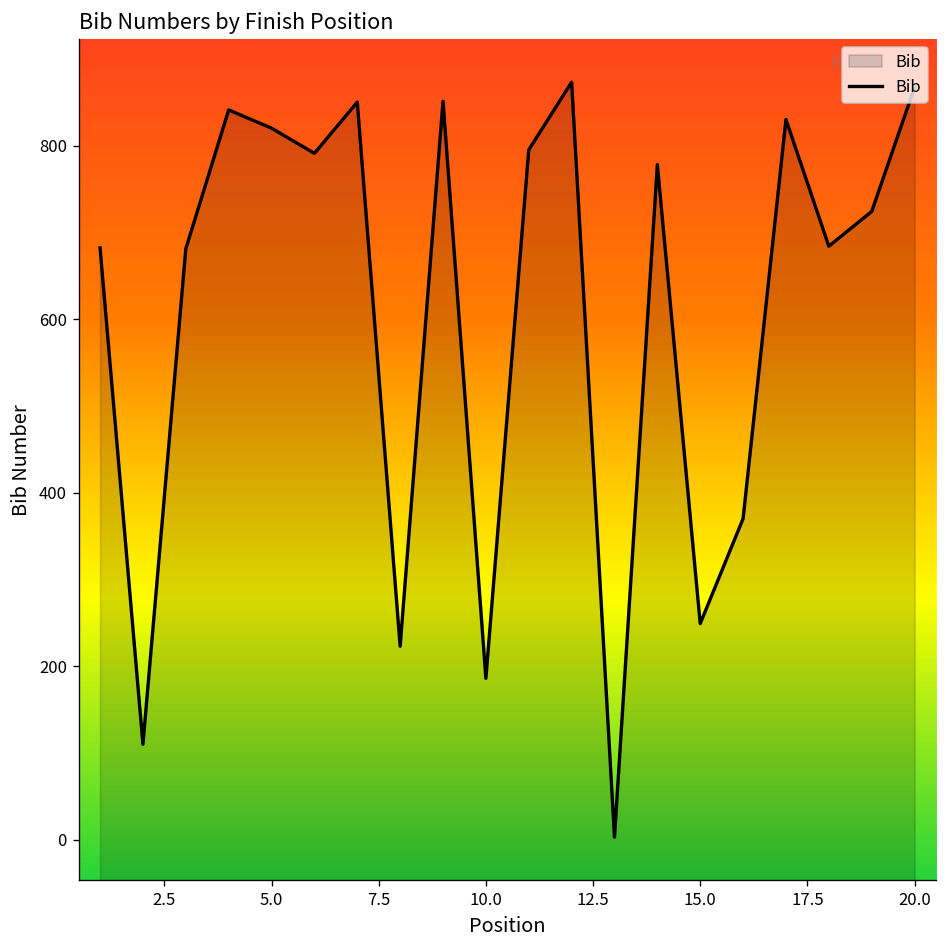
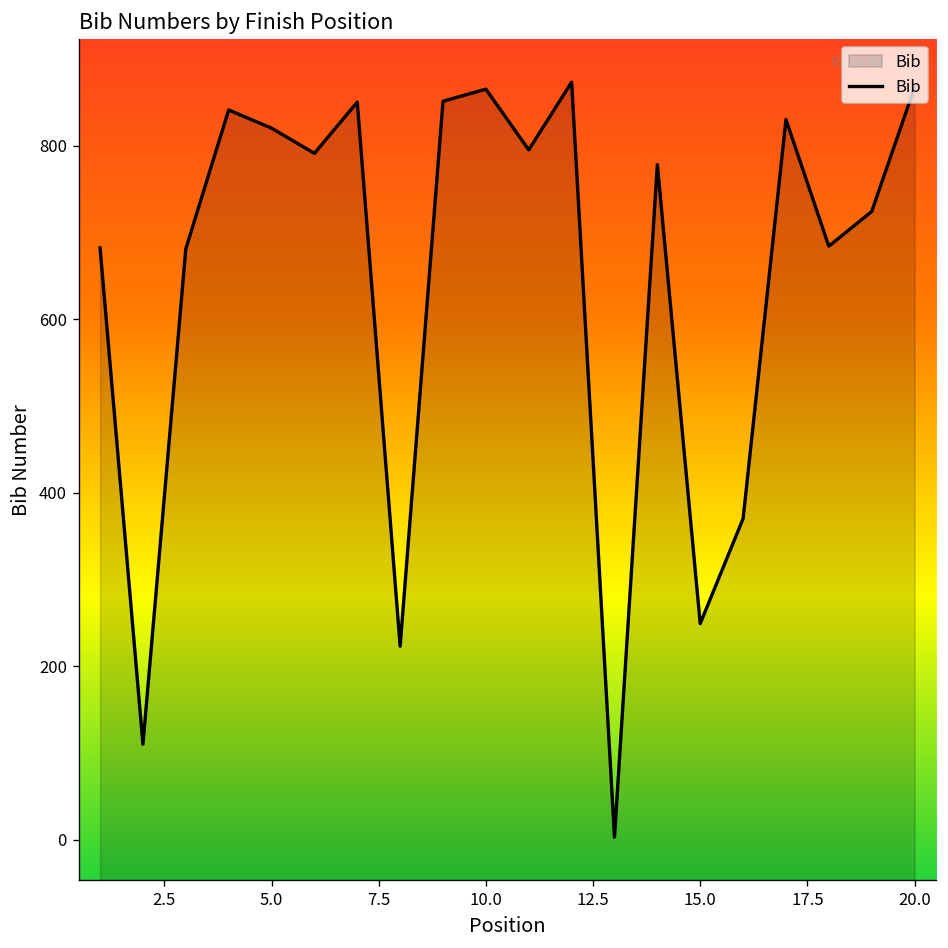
10.0: 190 -> 870
